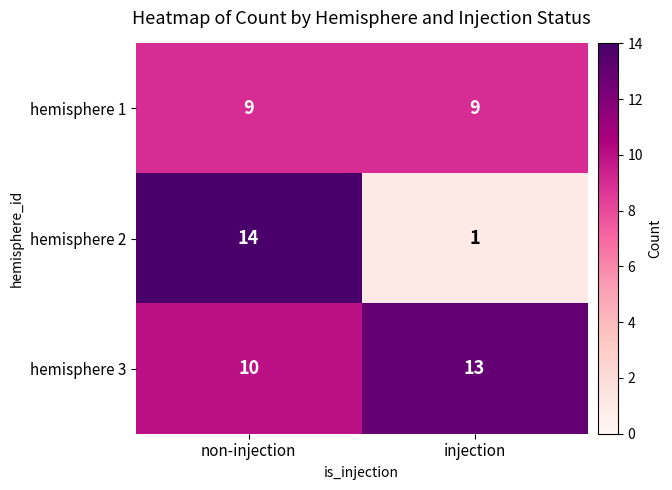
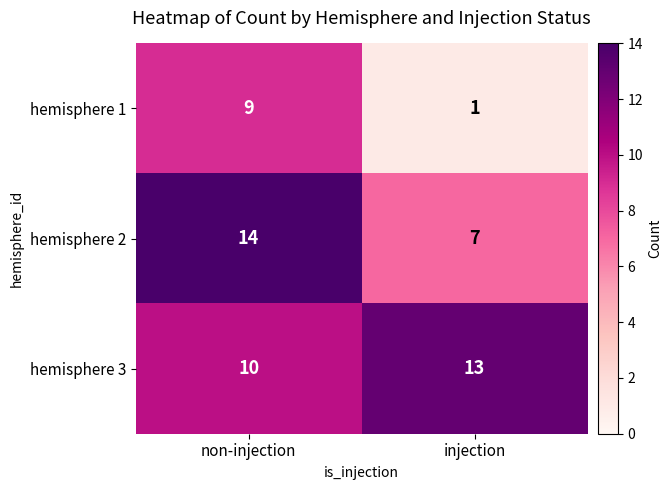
hemisphere 1, injection: 9 -> 1
hemisphere 2, injection: 1 -> 7
